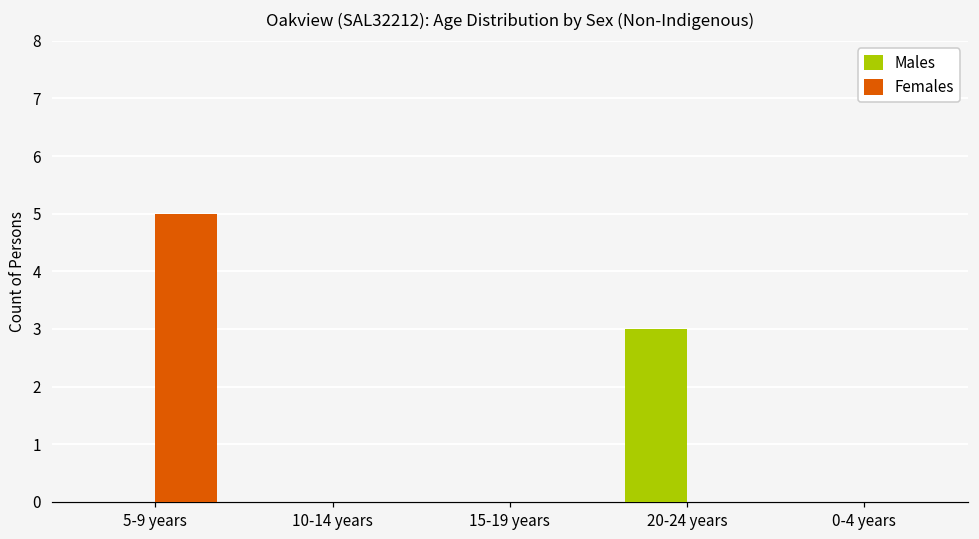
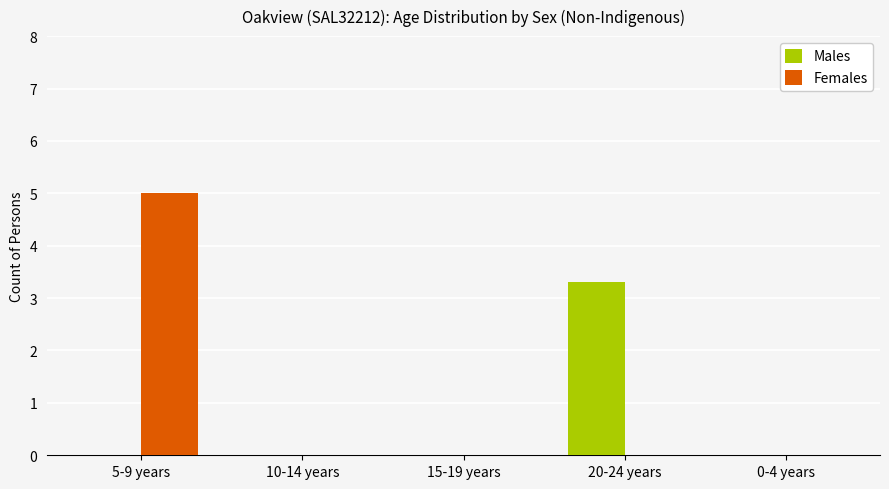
Males, 20-24 years: 3.0 -> 3.3
